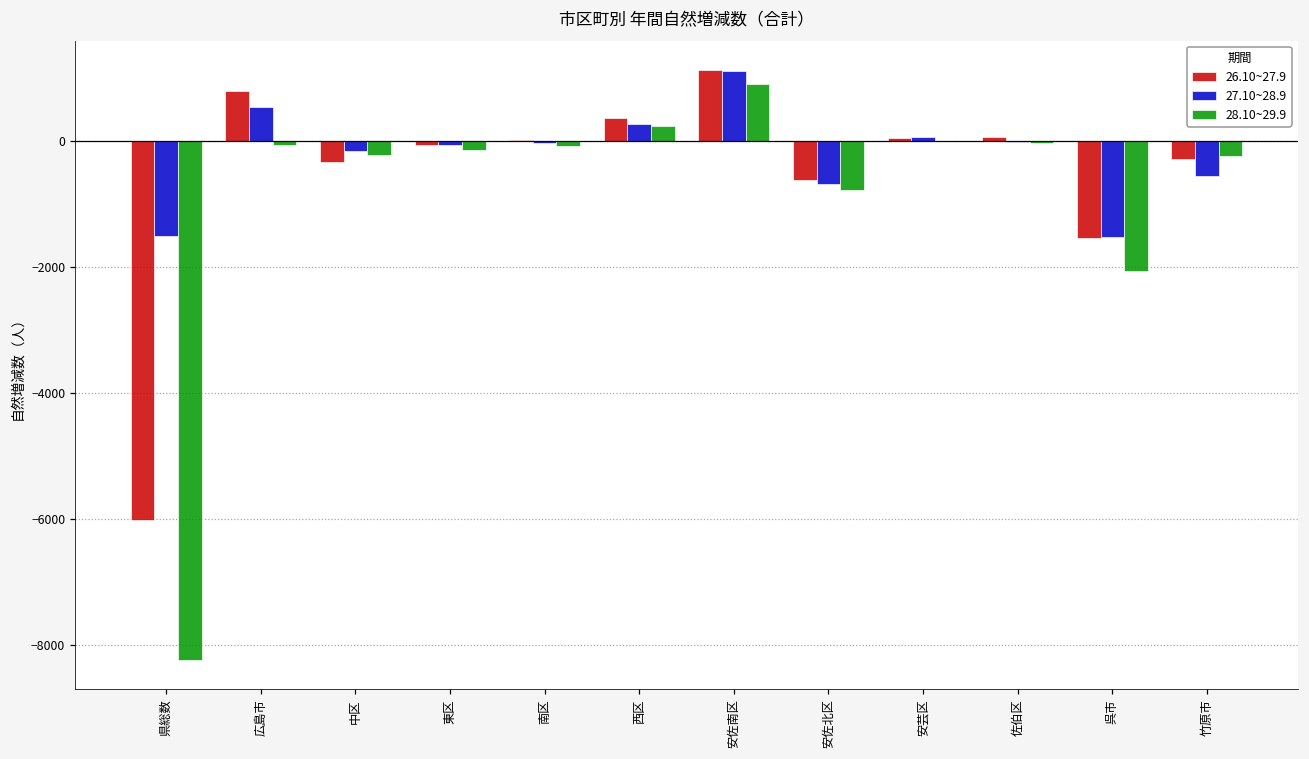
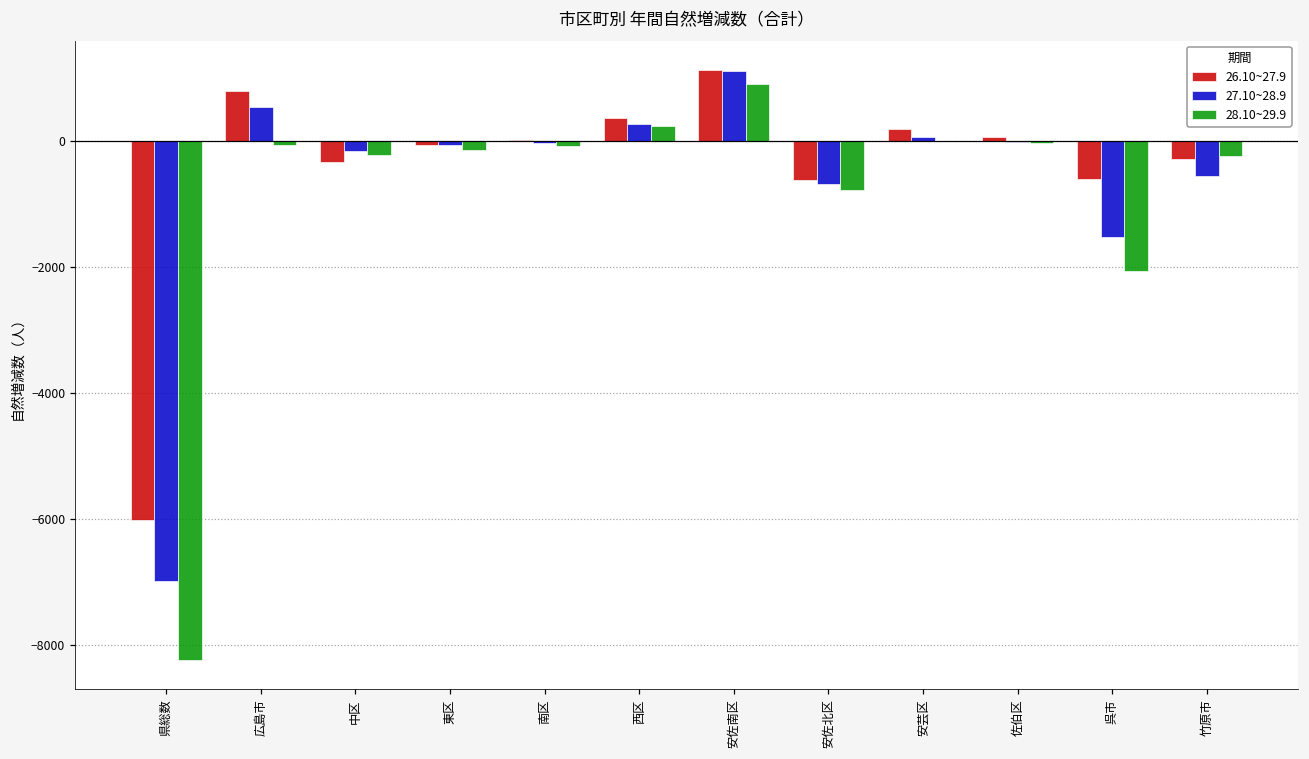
27.10~28.9, 県総数: -1500 -> -7000
26.10~27.9, 安芸区: 100 -> 200
26.10~27.9, 呉市: -1500 -> -600
